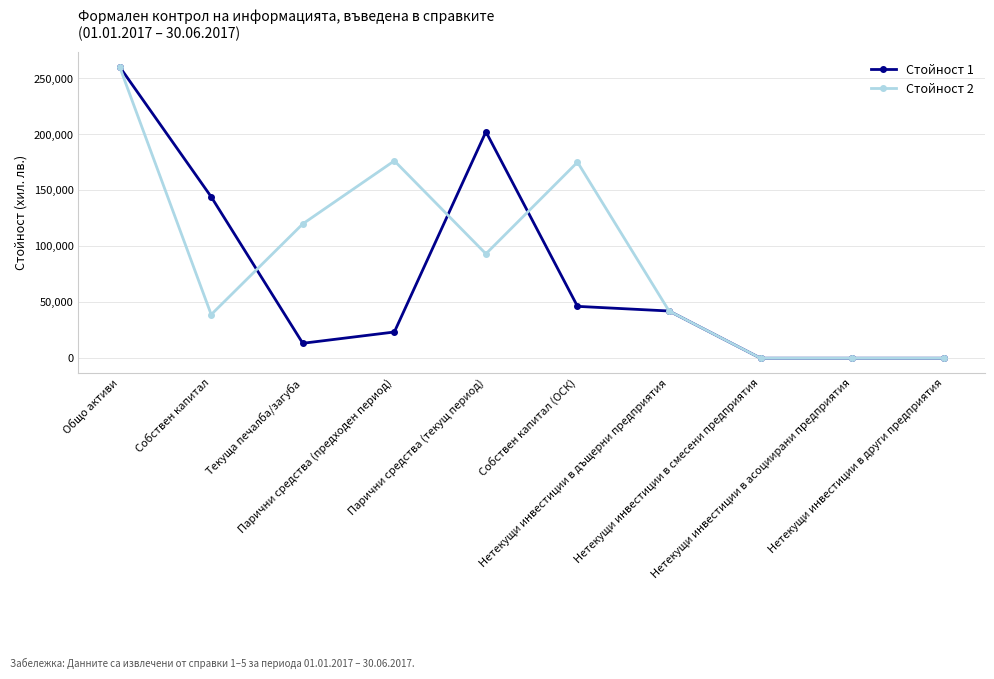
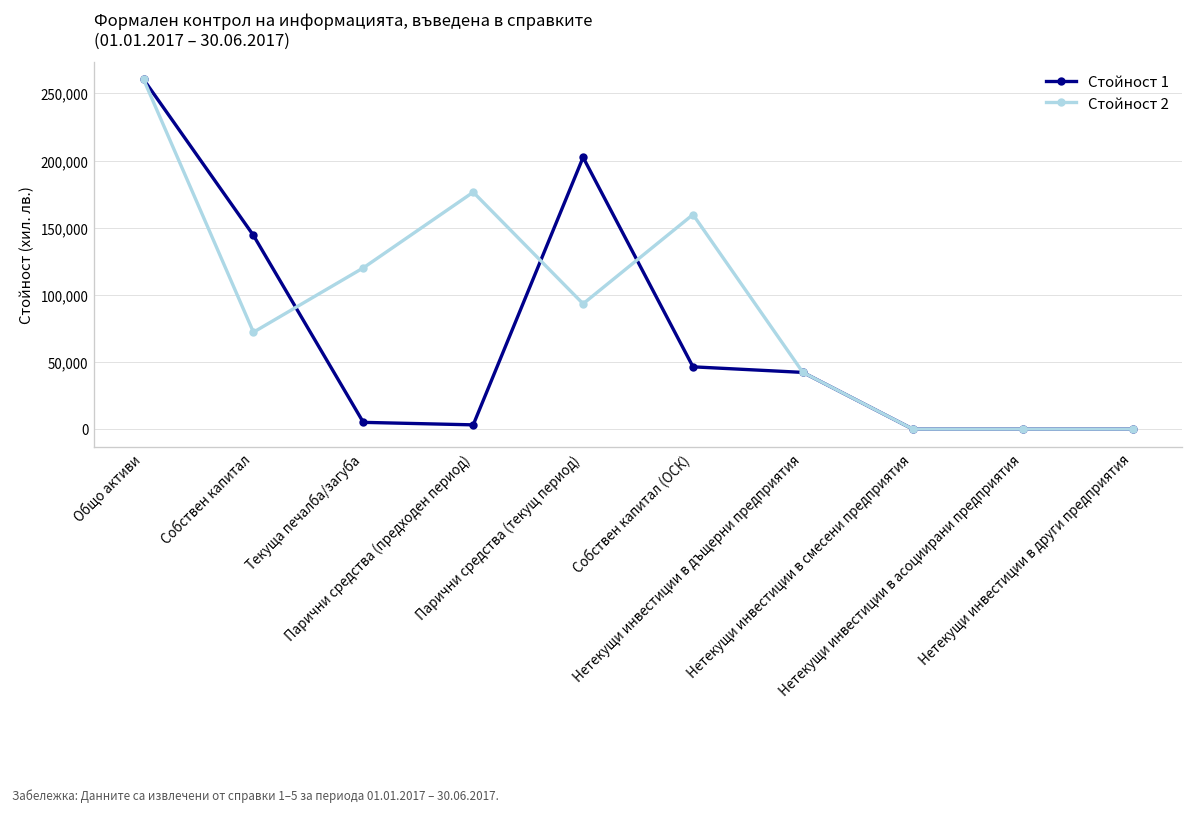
Стойност 2, Собствен капитал: 39,000 -> 72,000
Стойност 1, Текуща печалба/загуба: 13,000 -> 5,000
Стойност 1, Парични средства (предходен период): 23,000 -> 3,000
Стойност 2, Собствен капитал (ОСК): 175,000 -> 160,000
